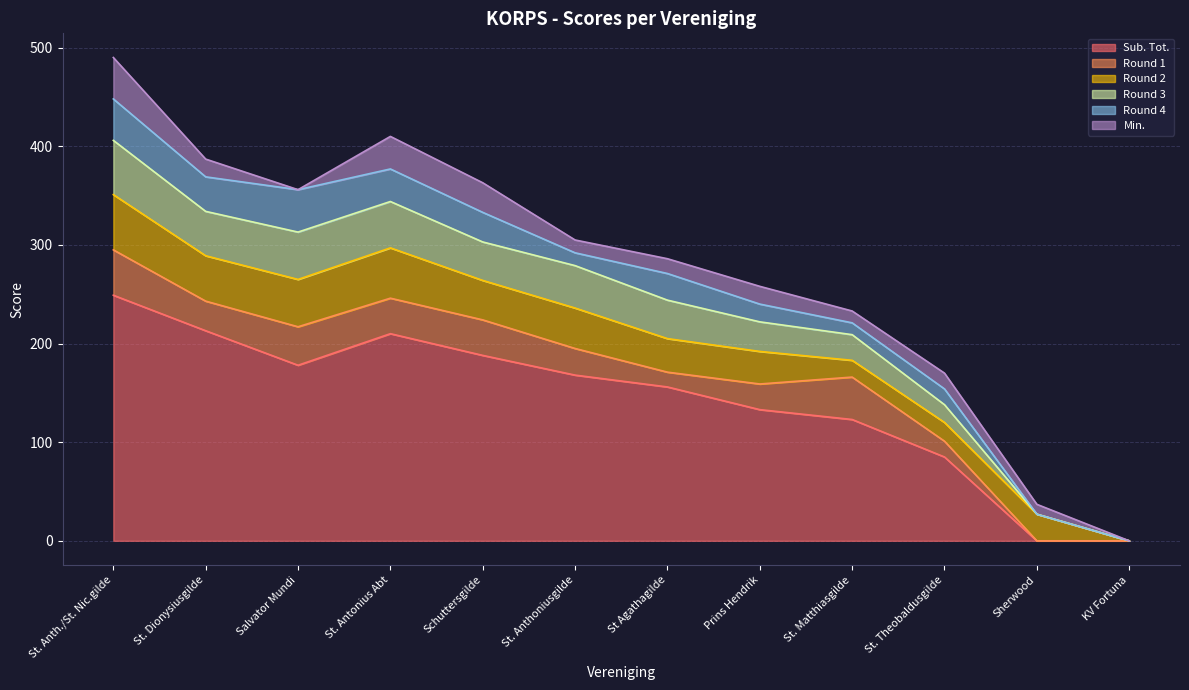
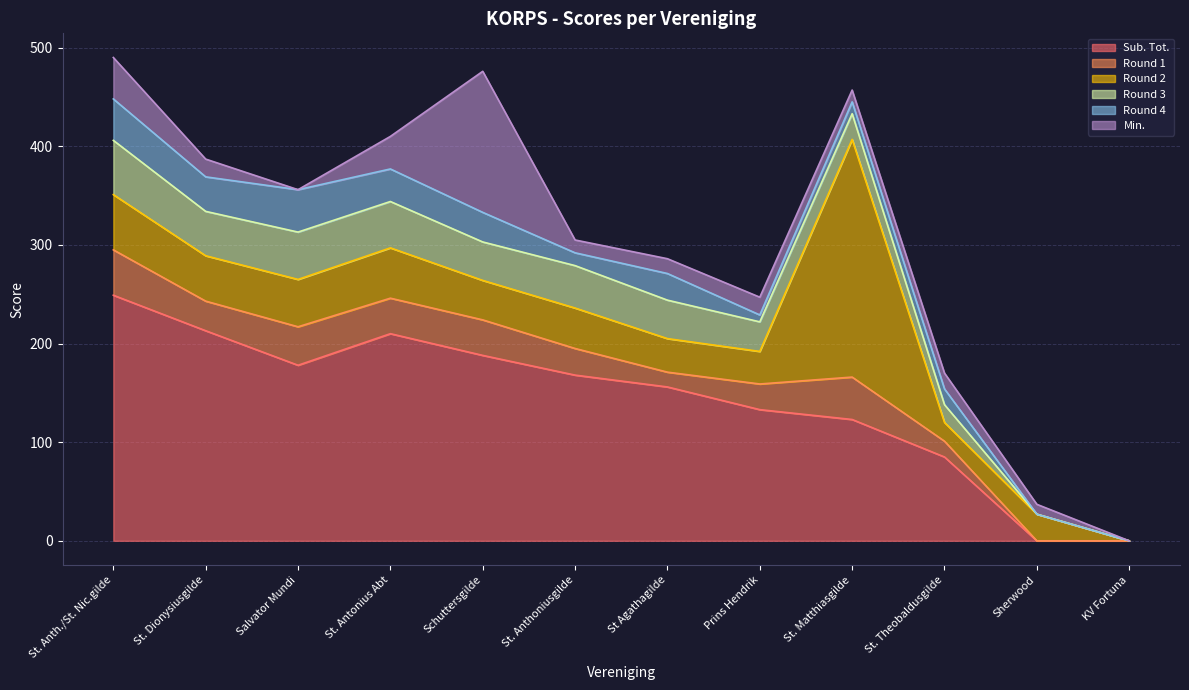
Min., Schuttersgilde: 30 -> 140
Round 4, Prins Hendrik: 20 -> 10
Round 2, St. Matthiasgilde: 20 -> 240
